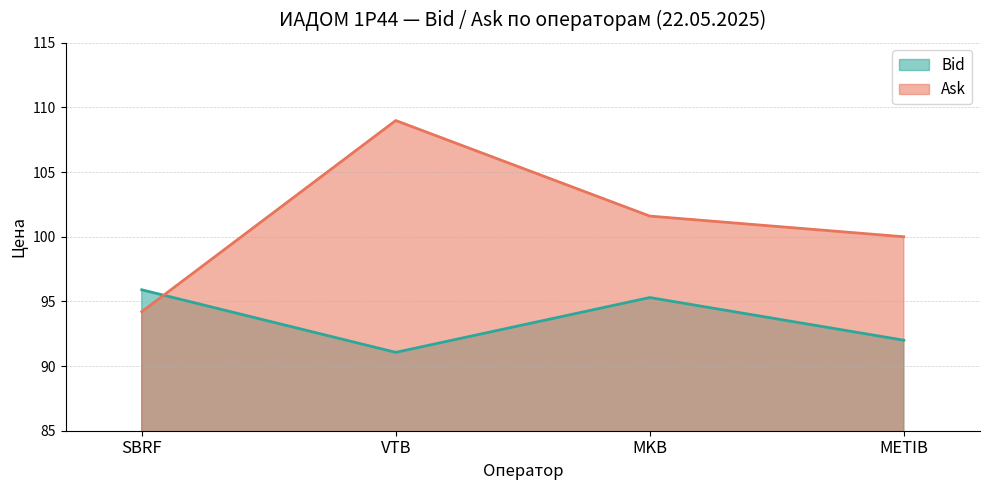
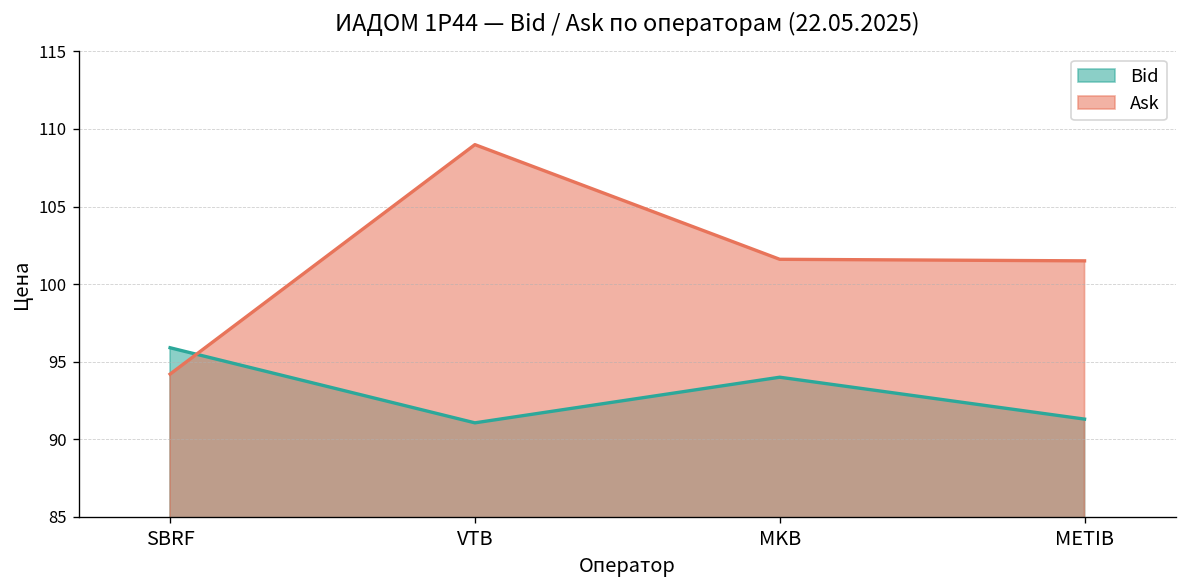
Bid, MKB: 95.3 -> 94.0
Bid, METIB: 92.0 -> 91.3
Ask, METIB: 100.0 -> 101.5
